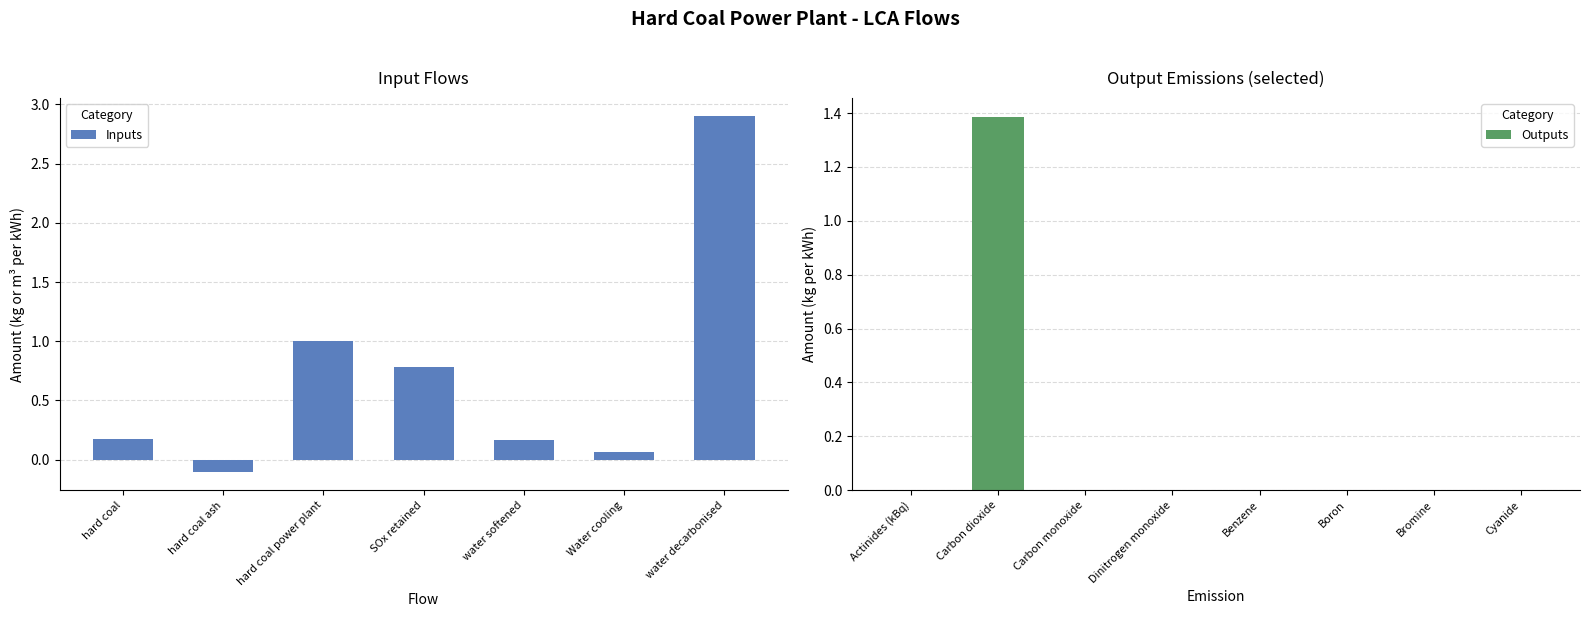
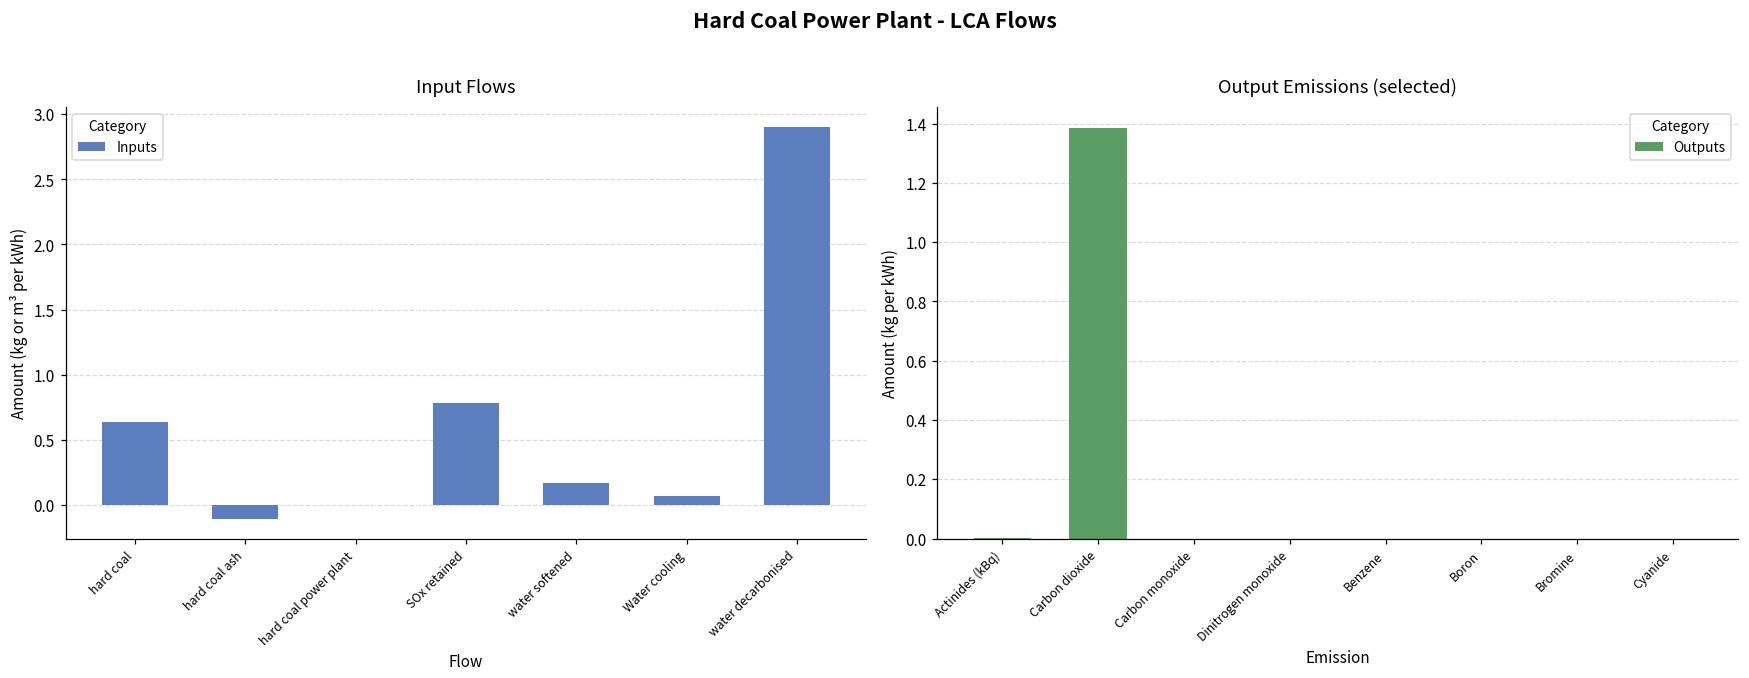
Input Flows, hard coal: 0.17 -> 0.64
Input Flows, hard coal power plant: 1 -> 0
